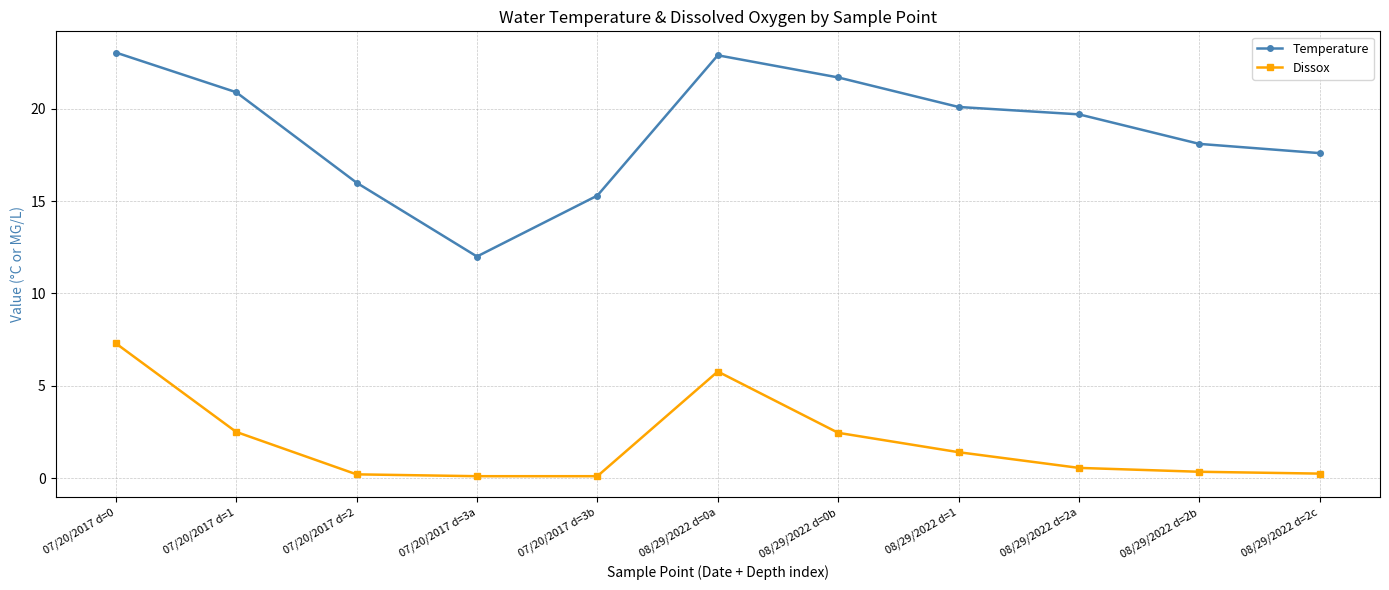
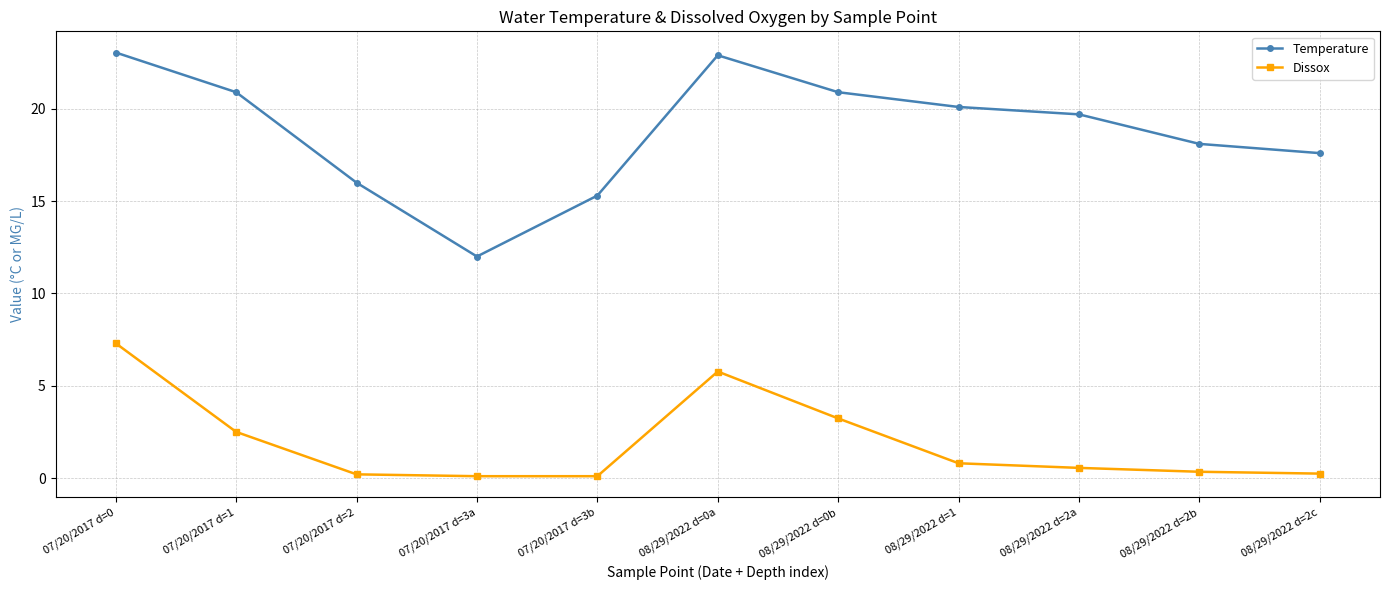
Temperature, 08/29/2022 d=0b: 21.7 -> 20.9
Dissox, 08/29/2022 d=0b: 2.5 -> 3.2
Dissox, 08/29/2022 d=1: 1.4 -> 0.8
